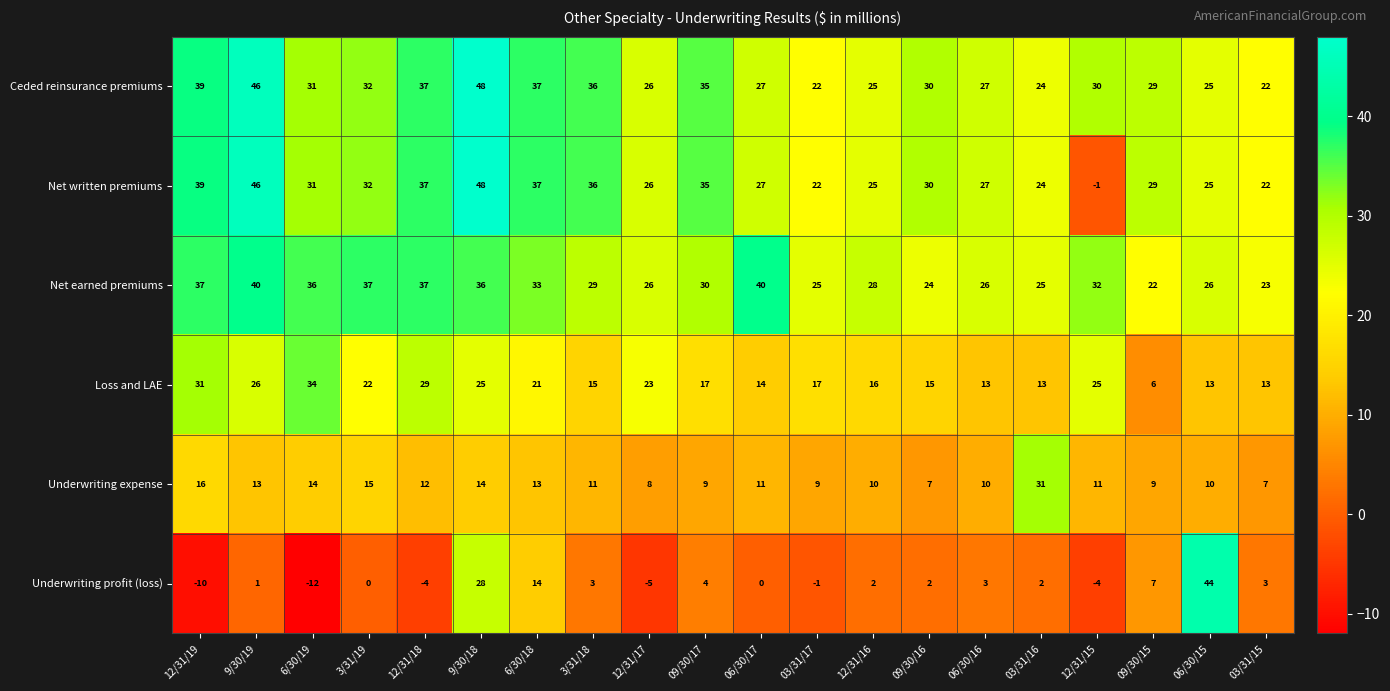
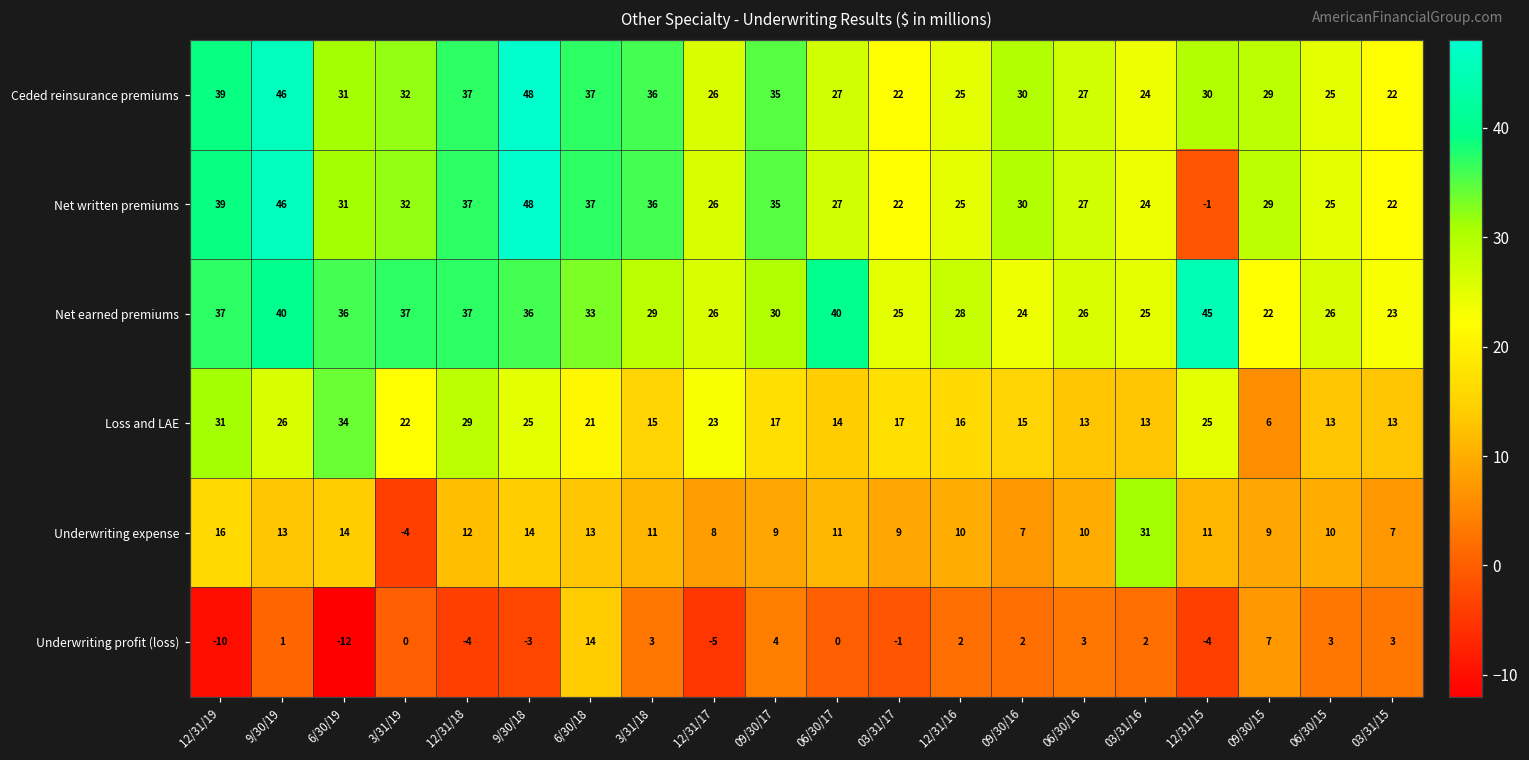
Net earned premiums, 12/31/15: 32 -> 45
Underwriting expense, 3/31/19: 15 -> -4
Underwriting profit (loss), 9/30/18: 28 -> -3
Underwriting profit (loss), 06/30/15: 44 -> 3
